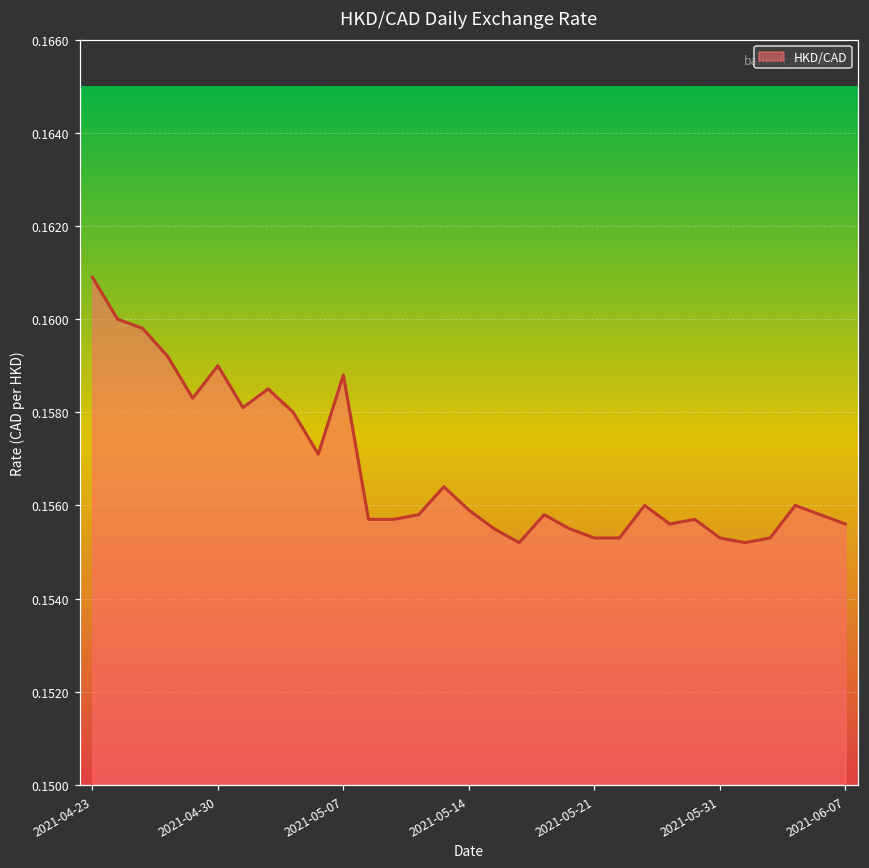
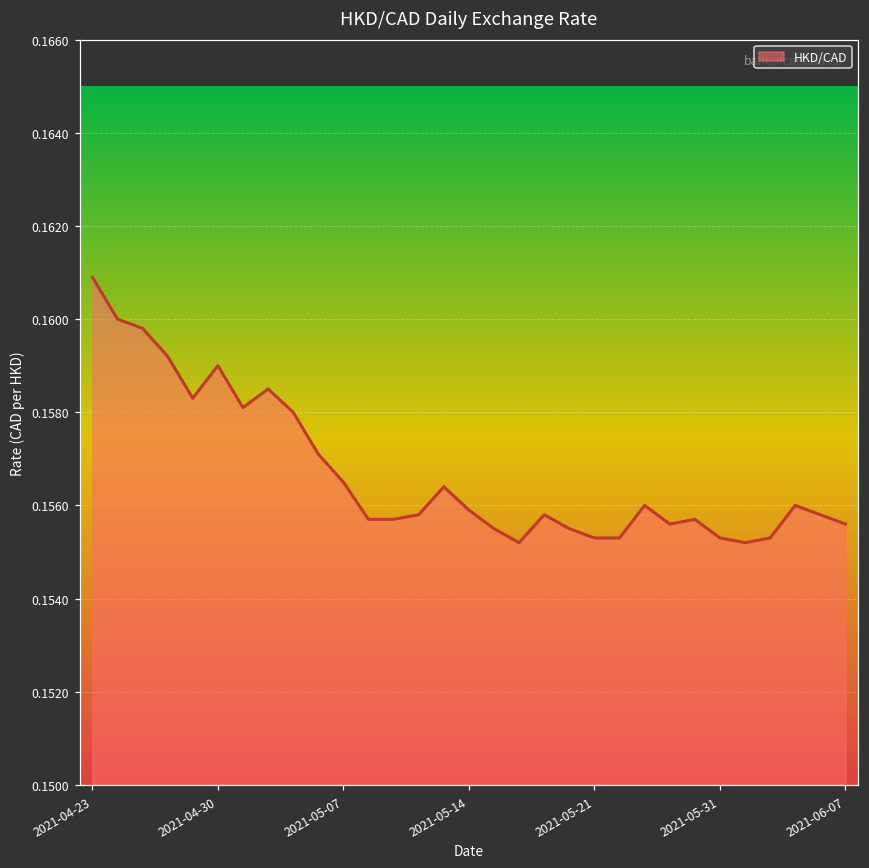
2021-05-07: 0.1588 -> 0.1565
